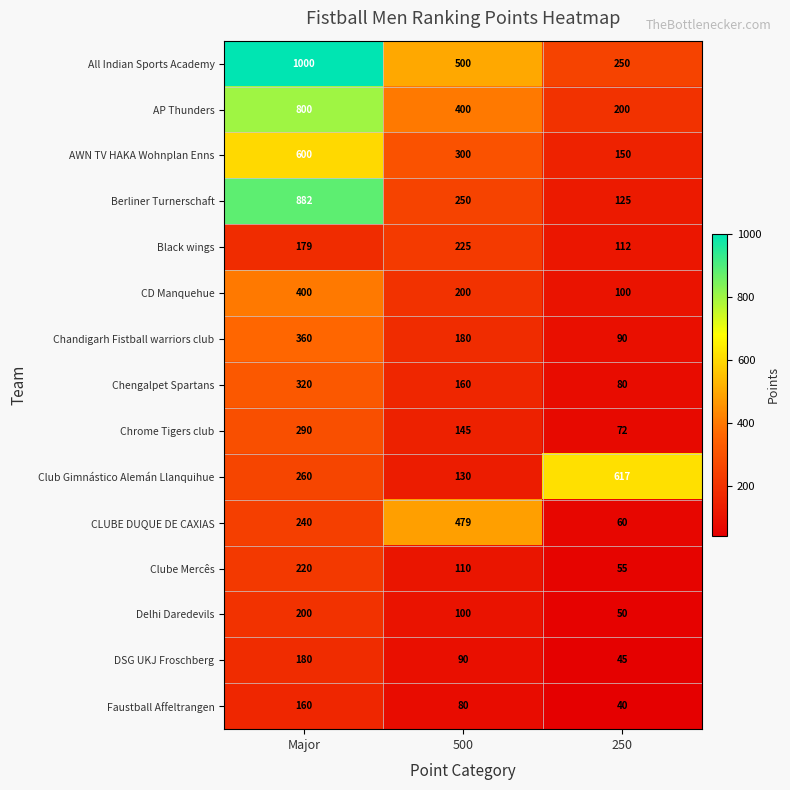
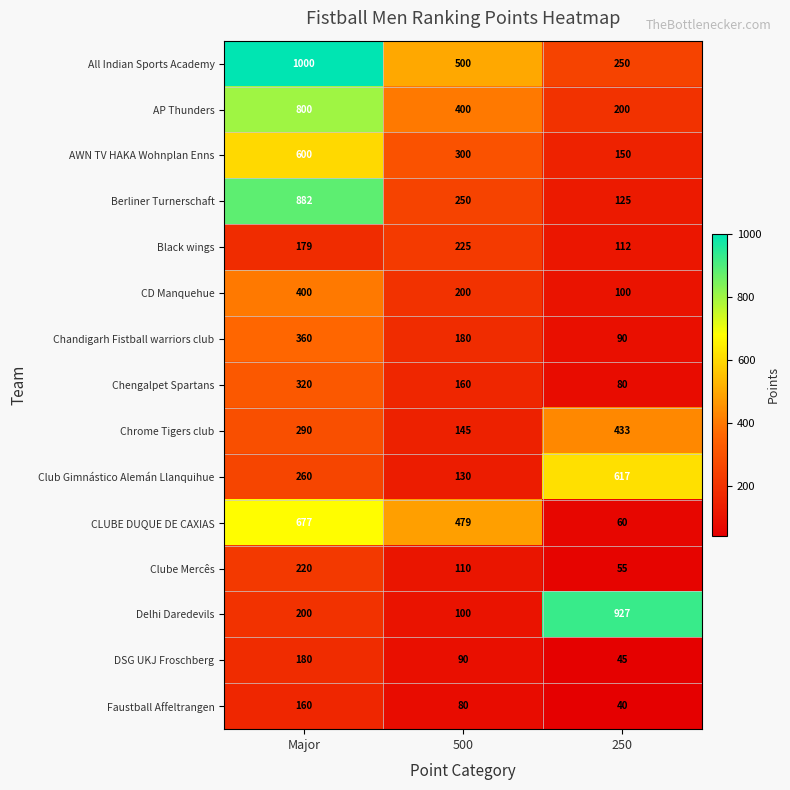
Chrome Tigers club, 250: 72 -> 433
CLUBE DUQUE DE CAXIAS, Major: 240 -> 677
Delhi Daredevils, 250: 50 -> 927
